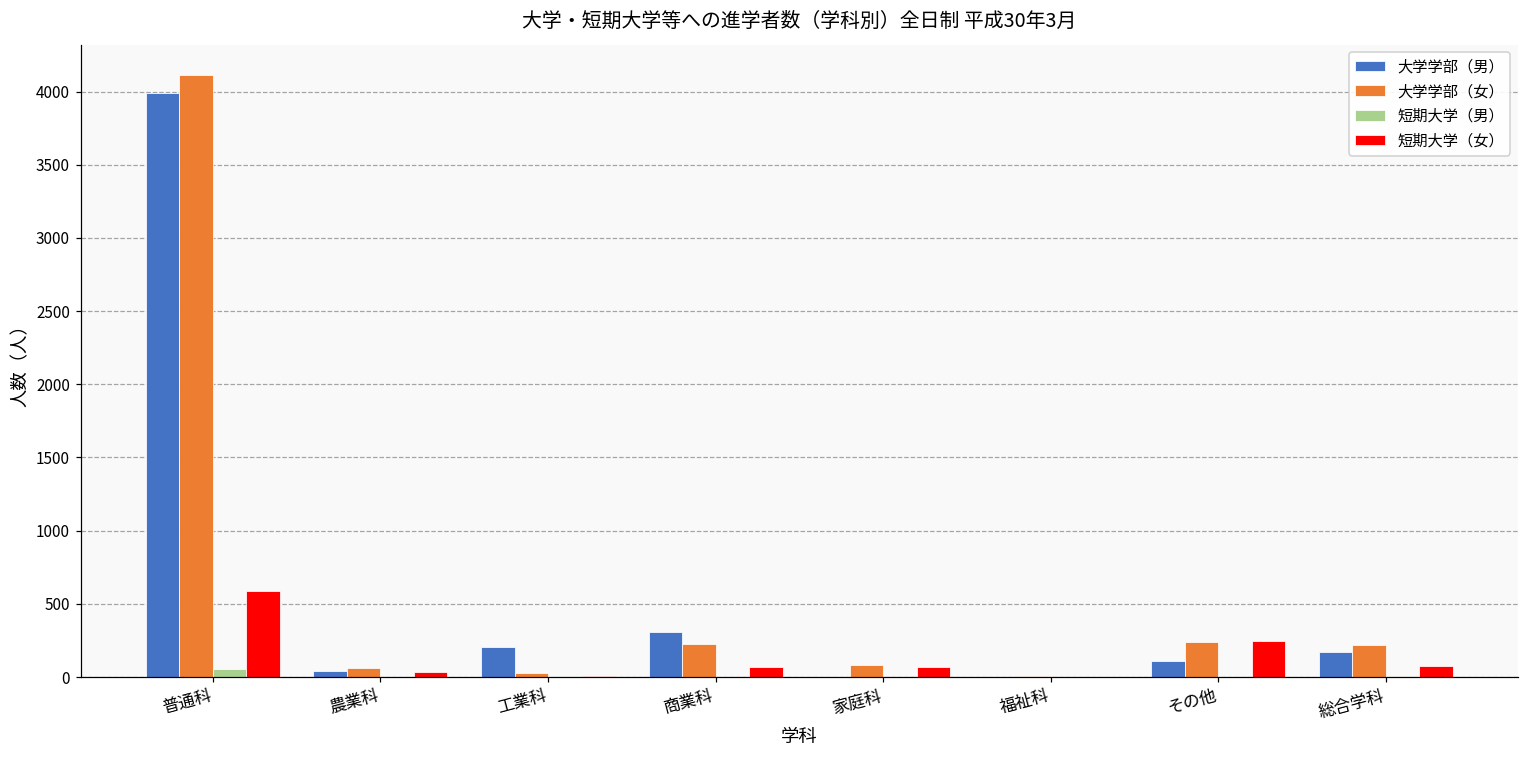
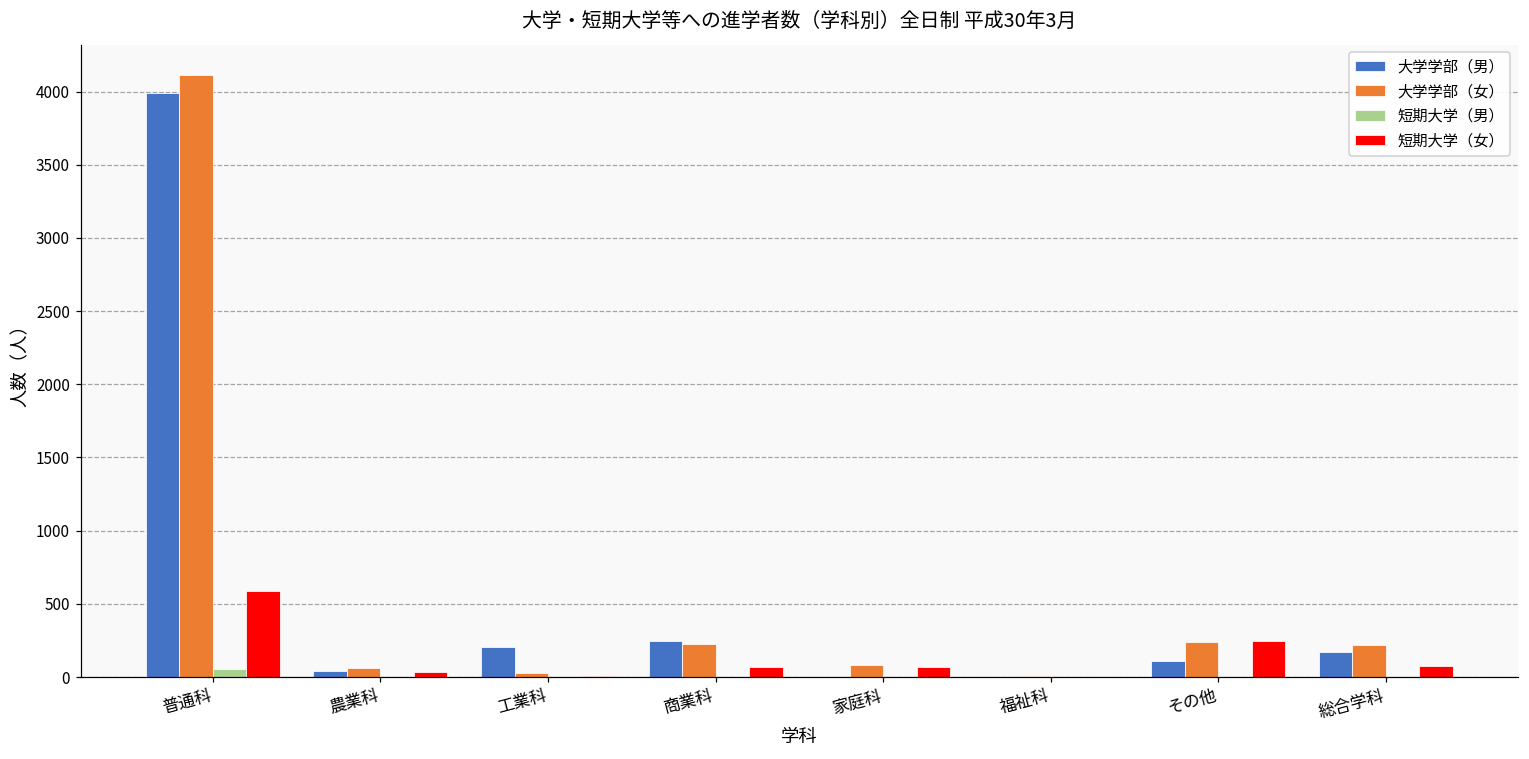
大学学部（男）, 商業科: 310 -> 250
